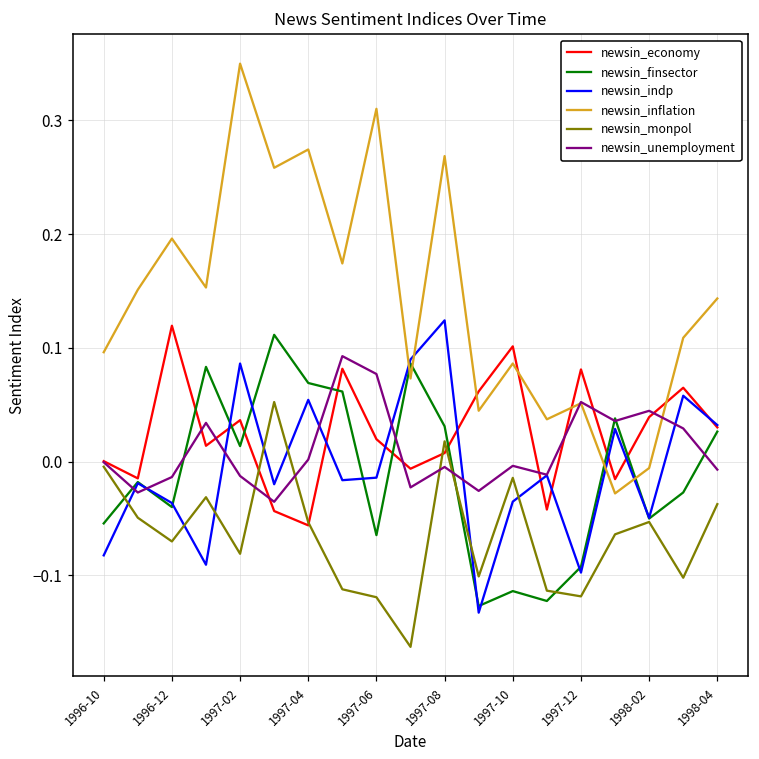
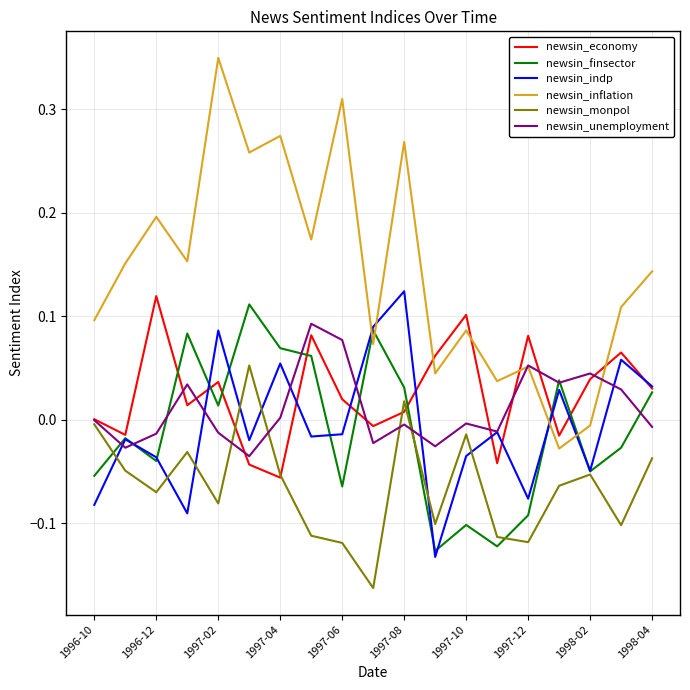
newsin_finsector, 1997-10: -0.114 -> -0.102
newsin_indp, 1997-12: -0.098 -> -0.076
